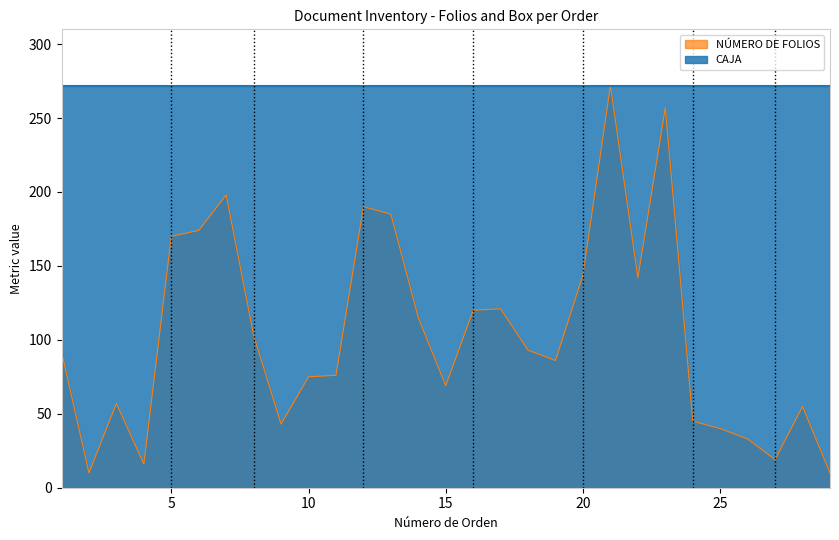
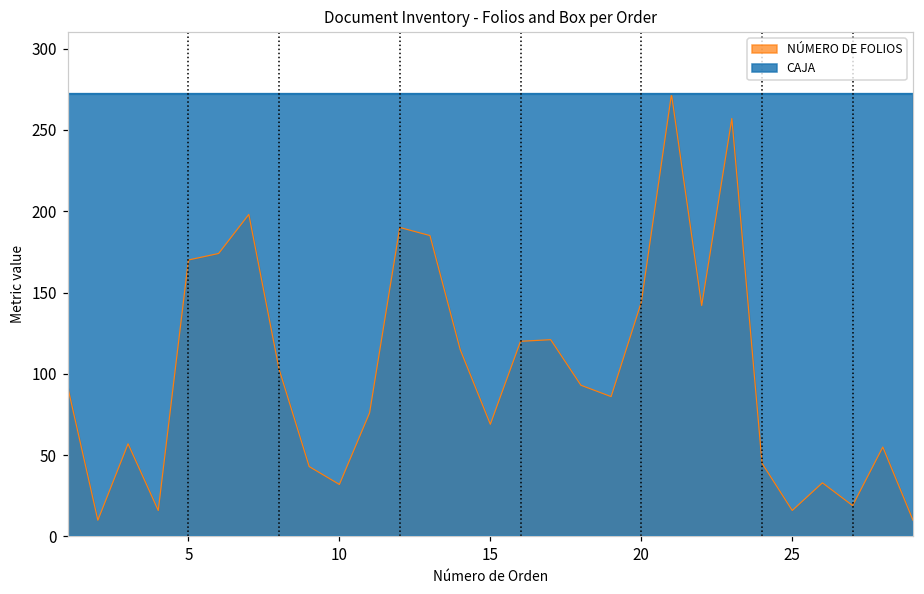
NÚMERO DE FOLIOS, 10: 75 -> 32
NÚMERO DE FOLIOS, 25: 40 -> 16
